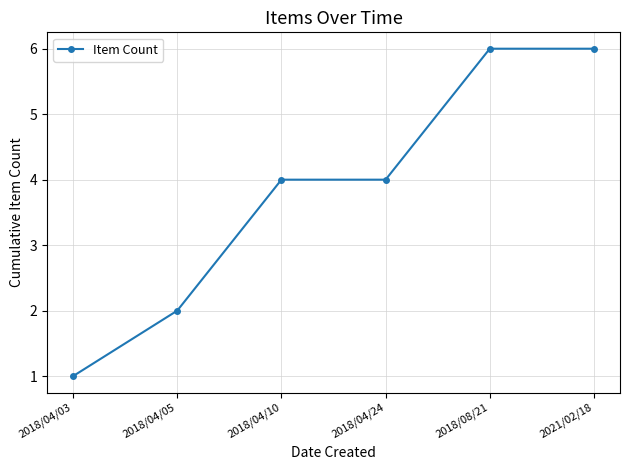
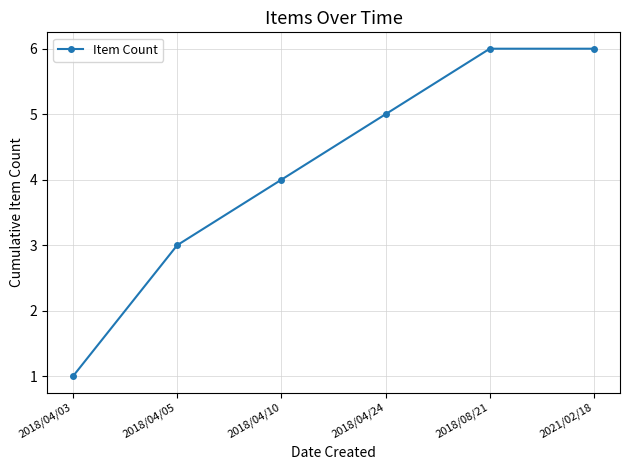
2018/04/05: 2 -> 3
2018/04/24: 4 -> 5
